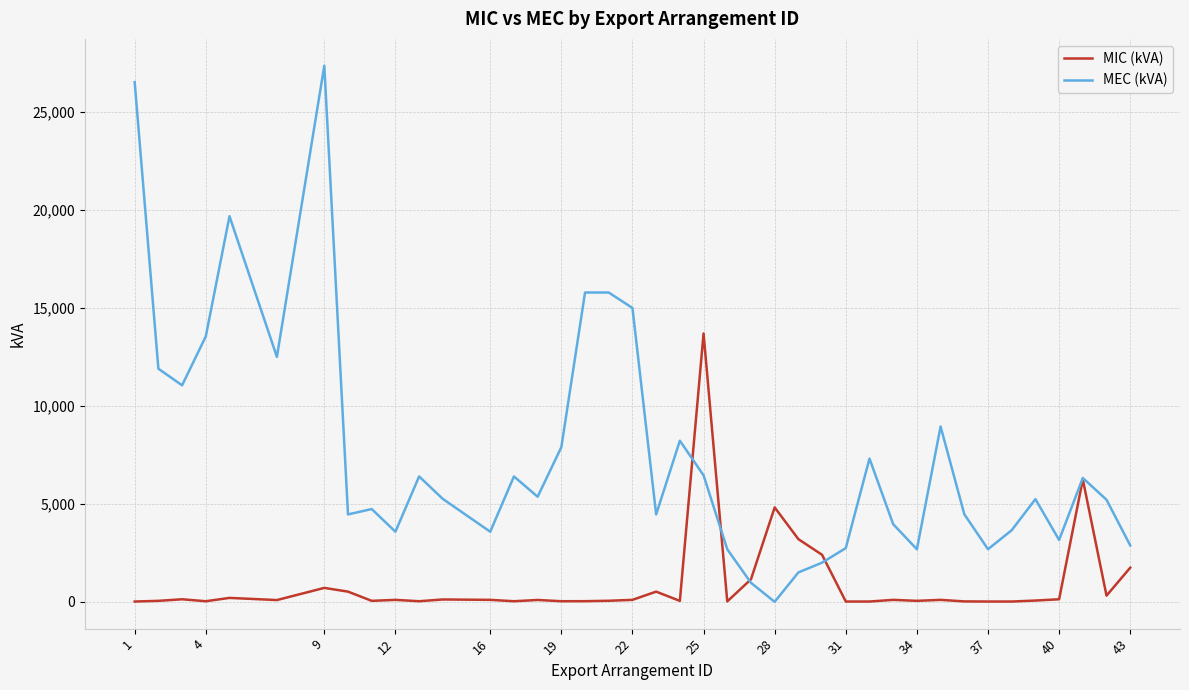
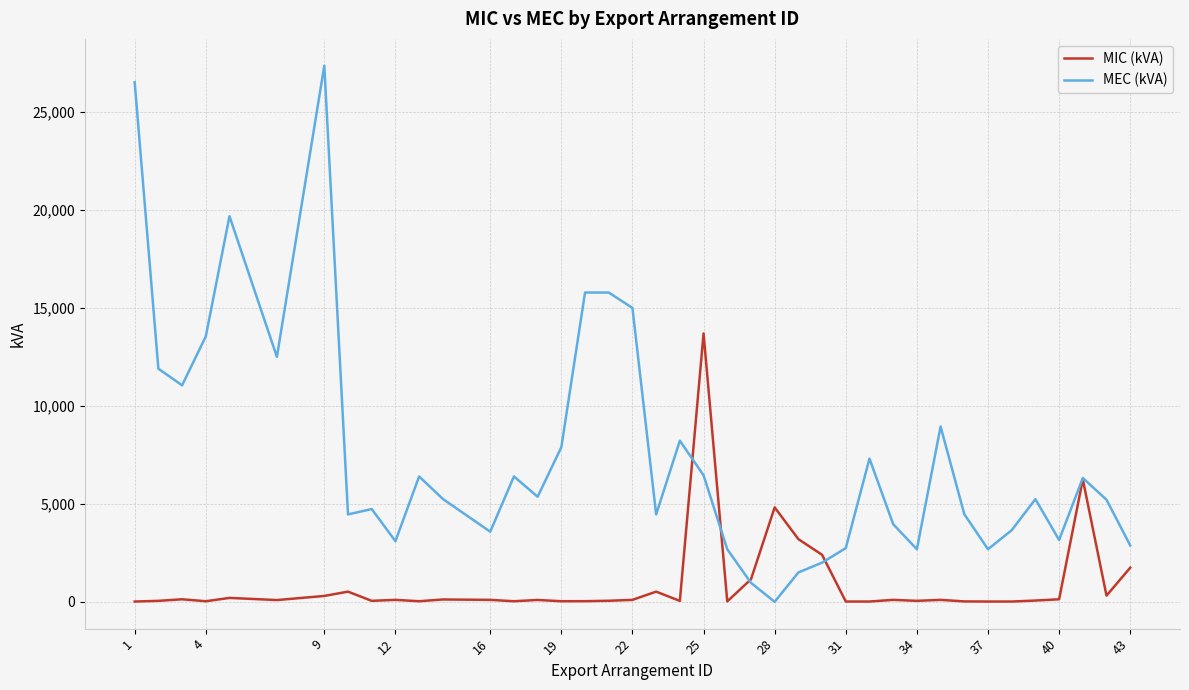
MIC (kVA), 9: 700 -> 300
MEC (kVA), 12: 3,600 -> 3,100
